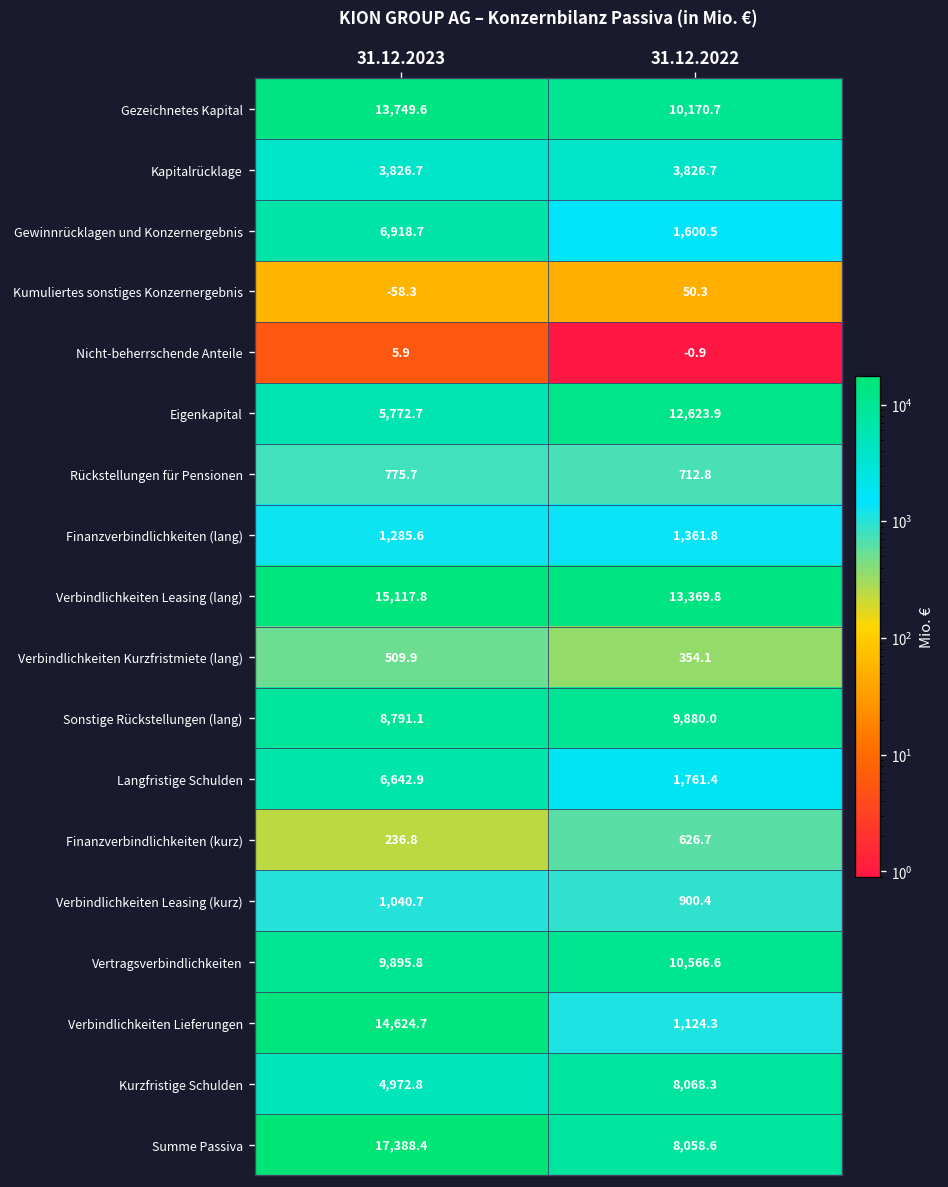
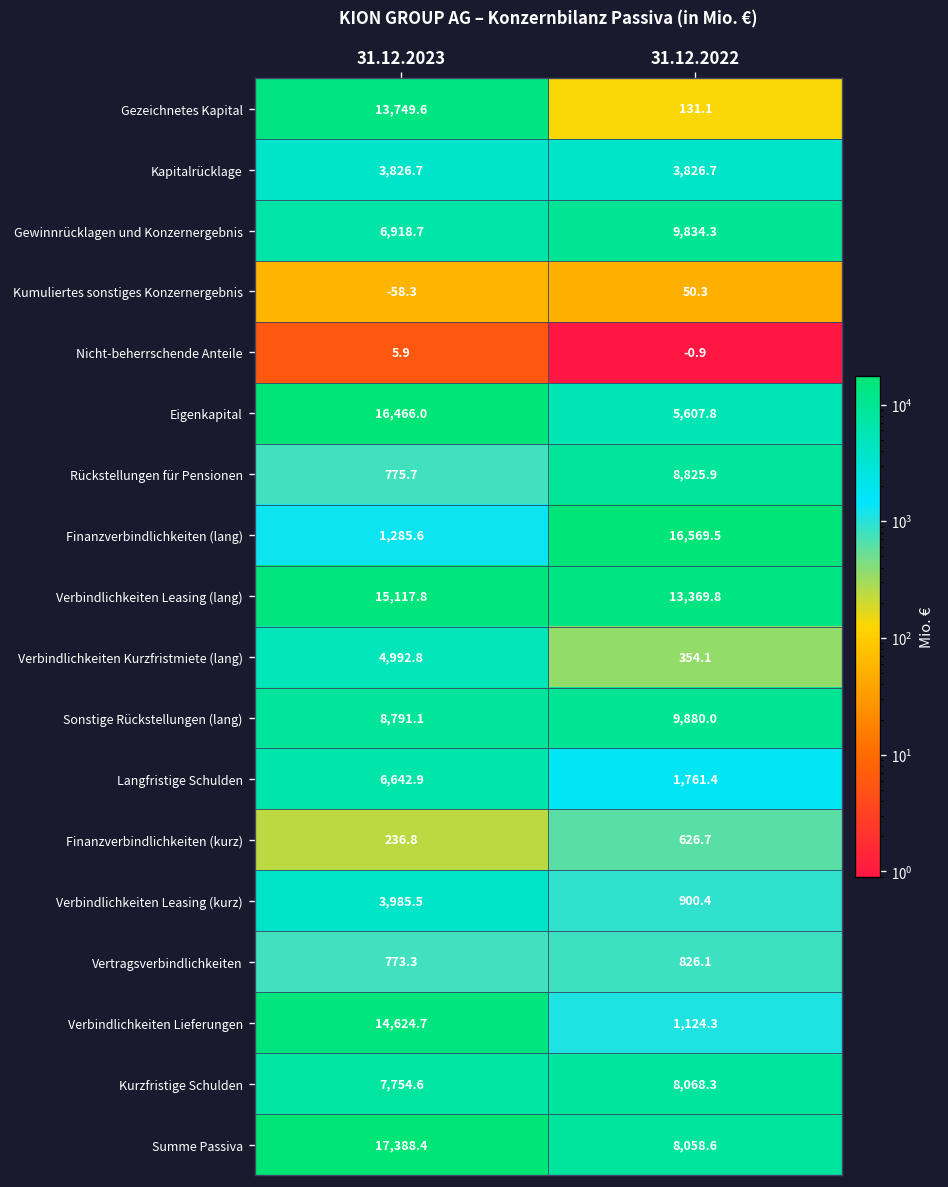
Gezeichnetes Kapital, 31.12.2022: 10,170.7 -> 131.1
Gewinnrücklagen und Konzernergebnis, 31.12.2022: 1,600.5 -> 9,834.3
Eigenkapital, 31.12.2023: 5,772.7 -> 16,466.0
Eigenkapital, 31.12.2022: 12,623.9 -> 5,607.8
Rückstellungen für Pensionen, 31.12.2022: 712.8 -> 8,825.9
Finanzverbindlichkeiten (lang), 31.12.2022: 1,361.8 -> 16,569.5
Verbindlichkeiten Kurzfristmiete (lang), 31.12.2023: 509.9 -> 4,992.8
Verbindlichkeiten Leasing (kurz), 31.12.2023: 1,040.7 -> 3,985.5
Vertragsverbindlichkeiten, 31.12.2023: 9,895.8 -> 773.3
Vertragsverbindlichkeiten, 31.12.2022: 10,566.6 -> 826.1
Kurzfristige Schulden, 31.12.2023: 4,972.8 -> 7,754.6
